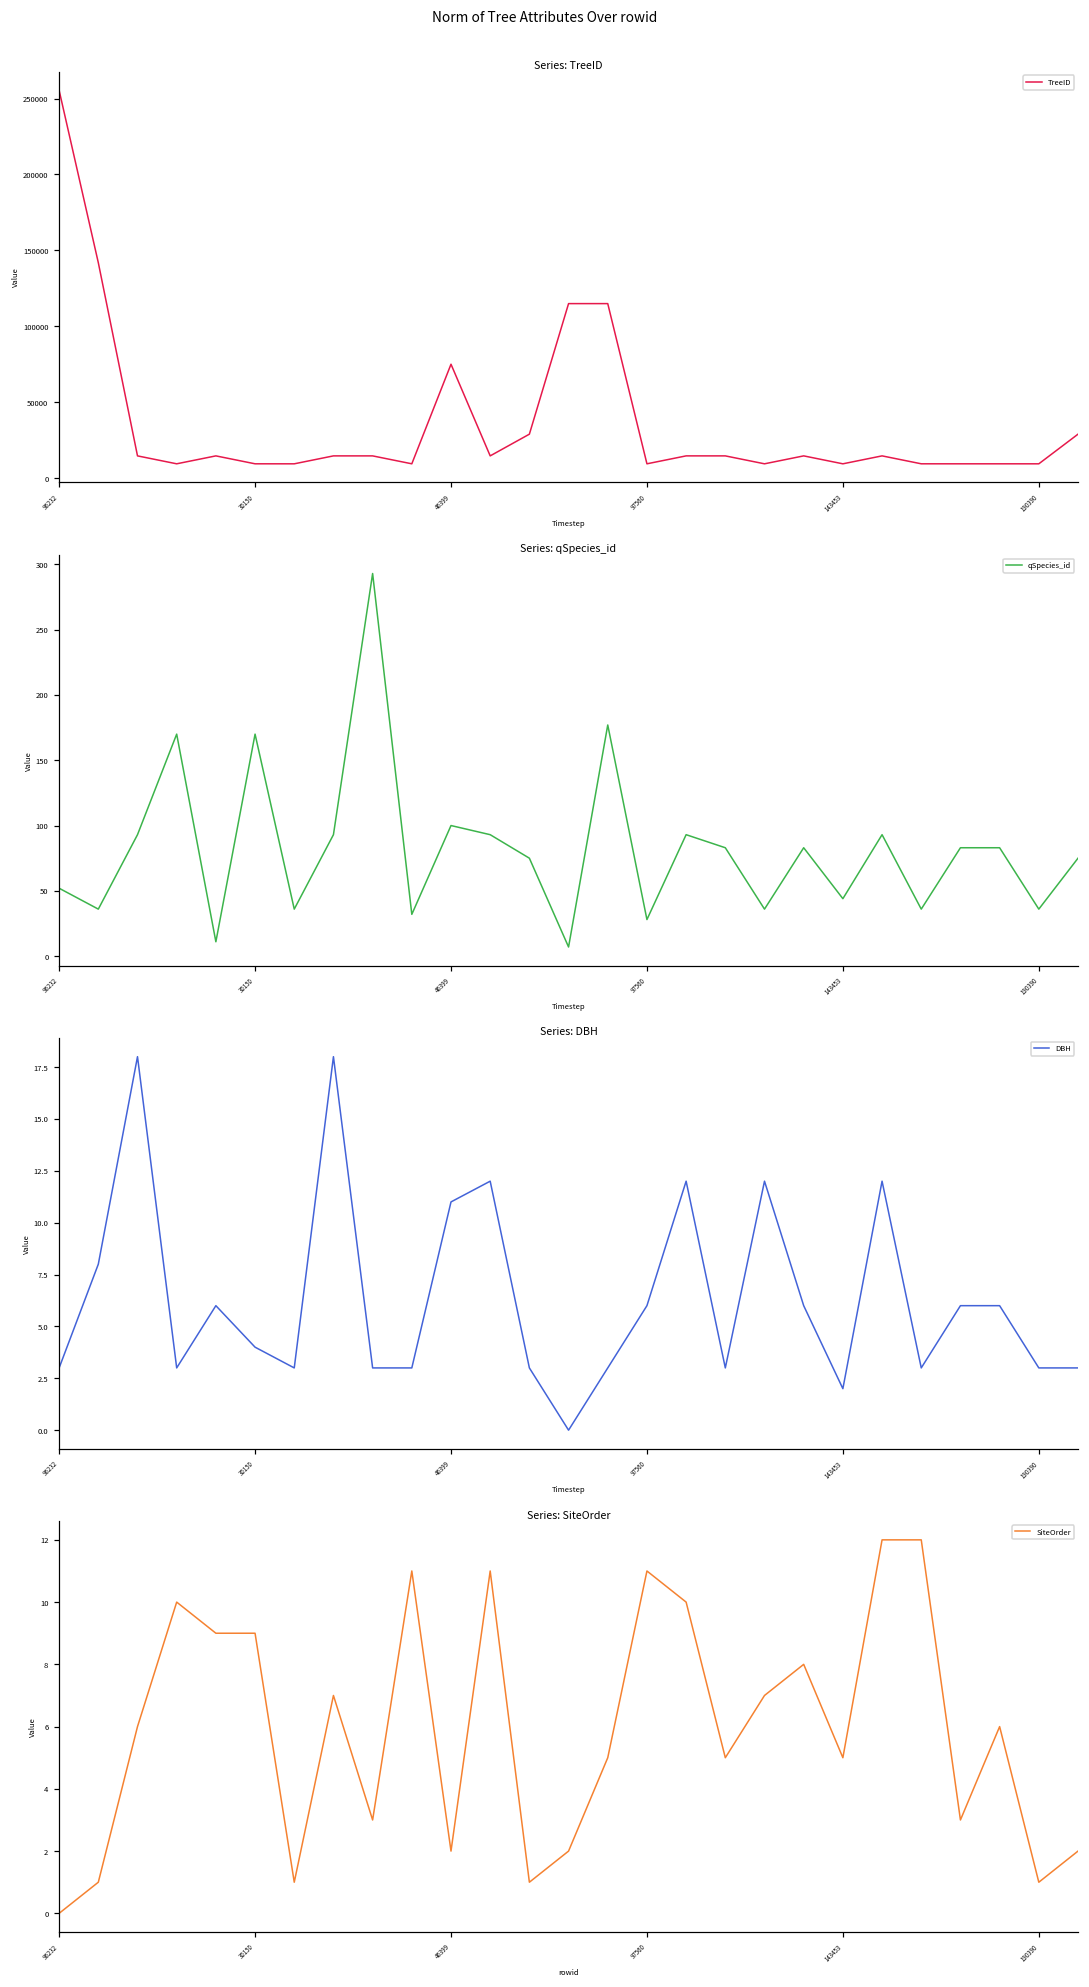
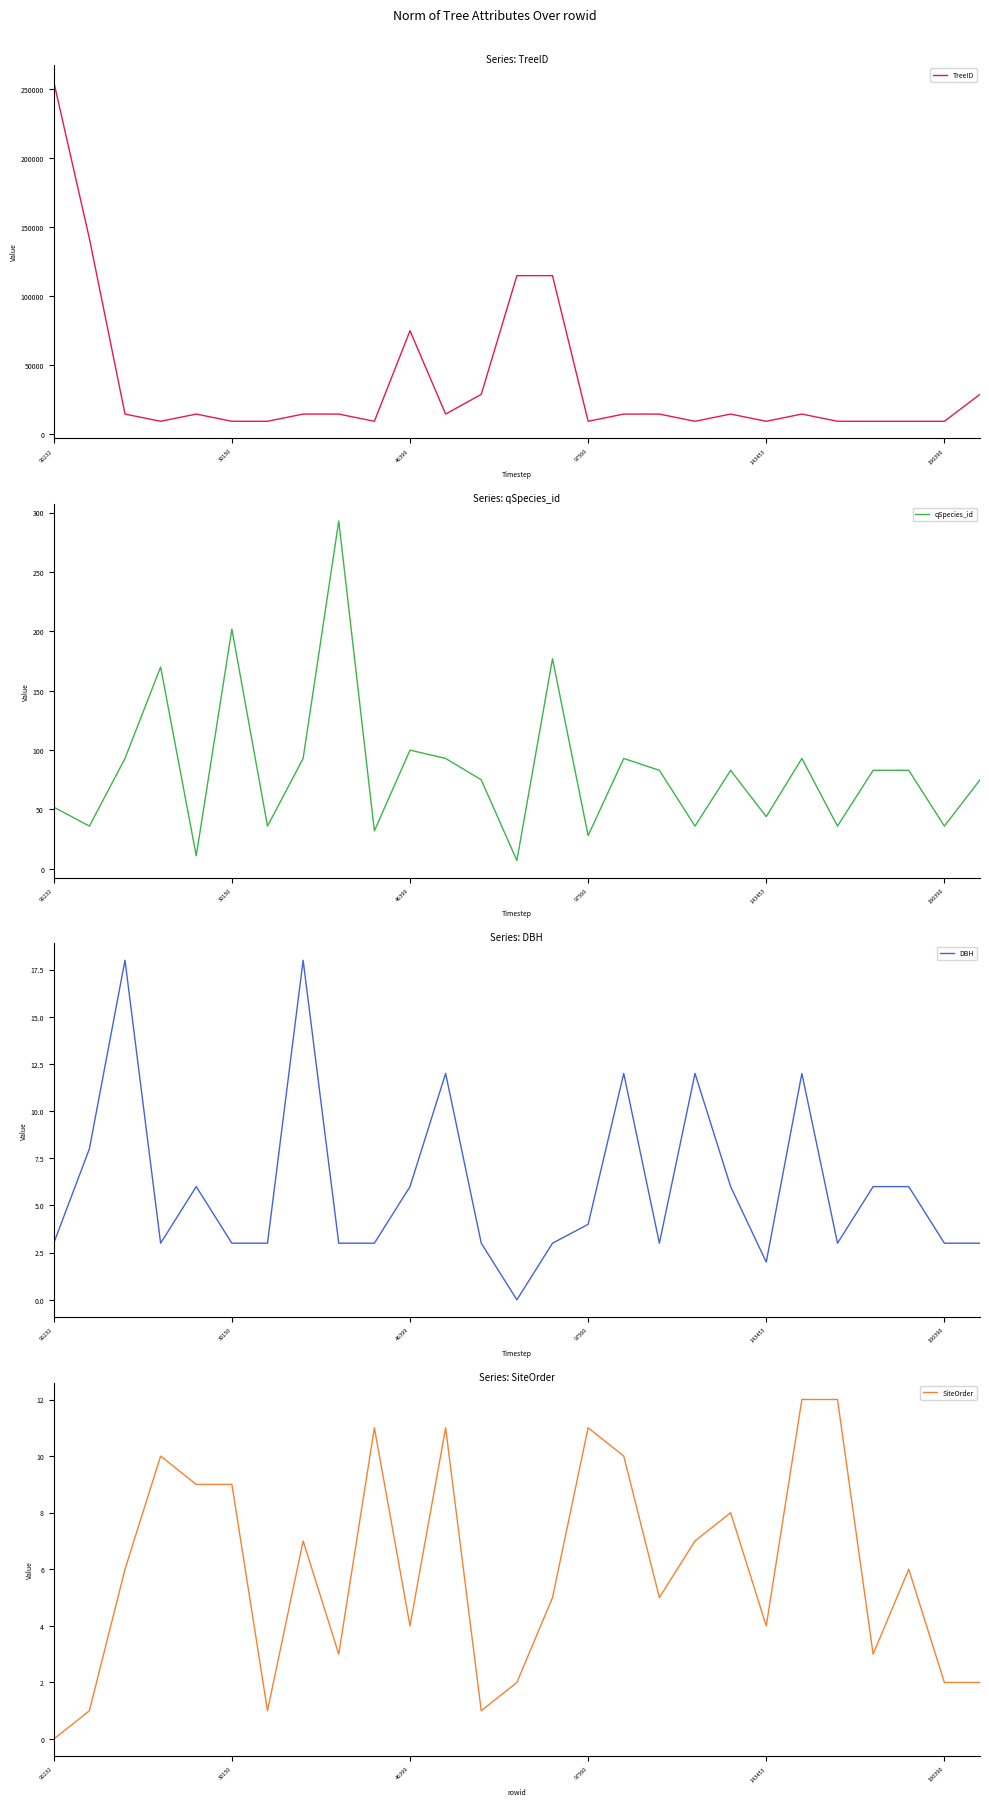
Series: qSpecies_id, 30150: 170 -> 202
Series: DBH, 30150: 4 -> 3
Series: DBH, 46399: 11 -> 6
Series: DBH, 97560: 6 -> 4
Series: SiteOrder, 46399: 2 -> 4
Series: SiteOrder, 143453: 5 -> 4
Series: SiteOrder, 190390: 1 -> 2
